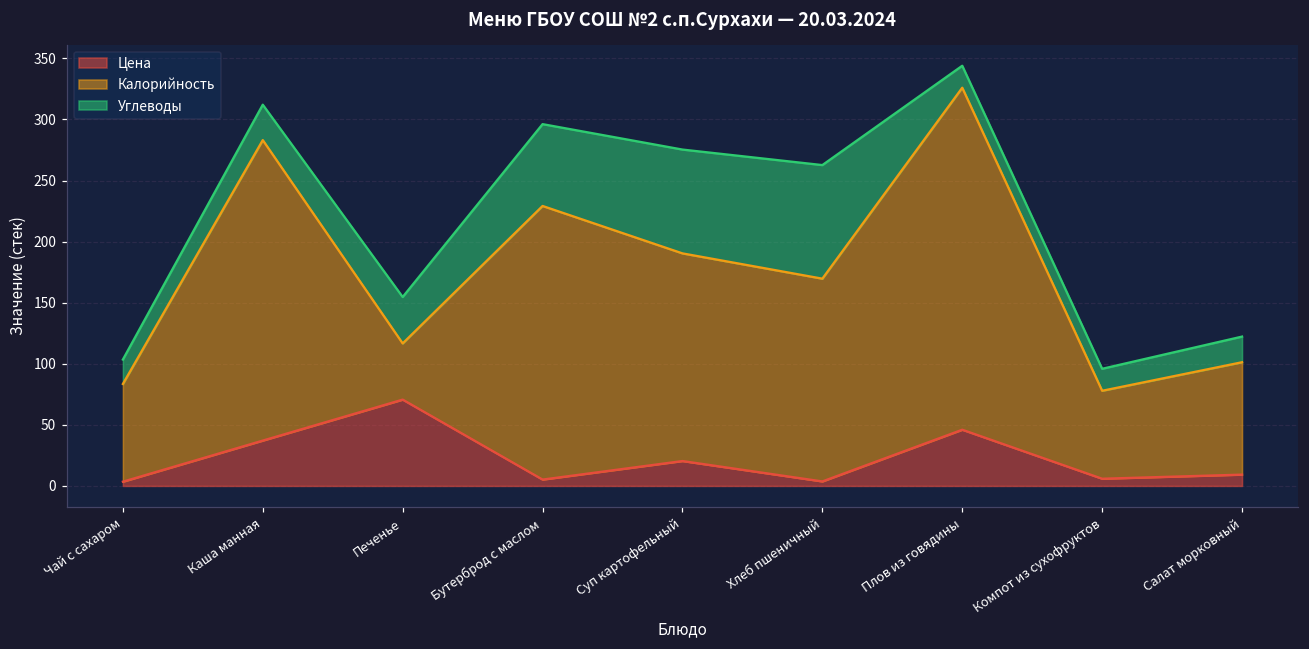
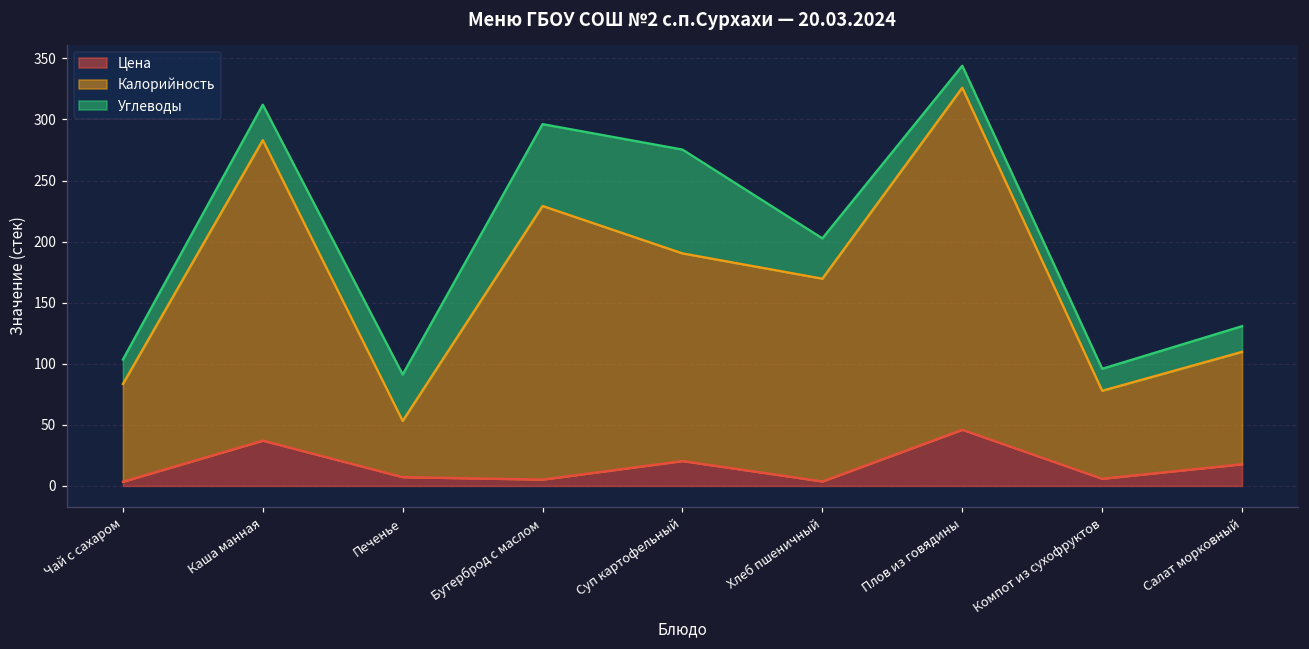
Цена, Печенье: 71 -> 7
Углеводы, Хлеб пшеничный: 93 -> 33
Цена, Салат морковный: 9 -> 18
